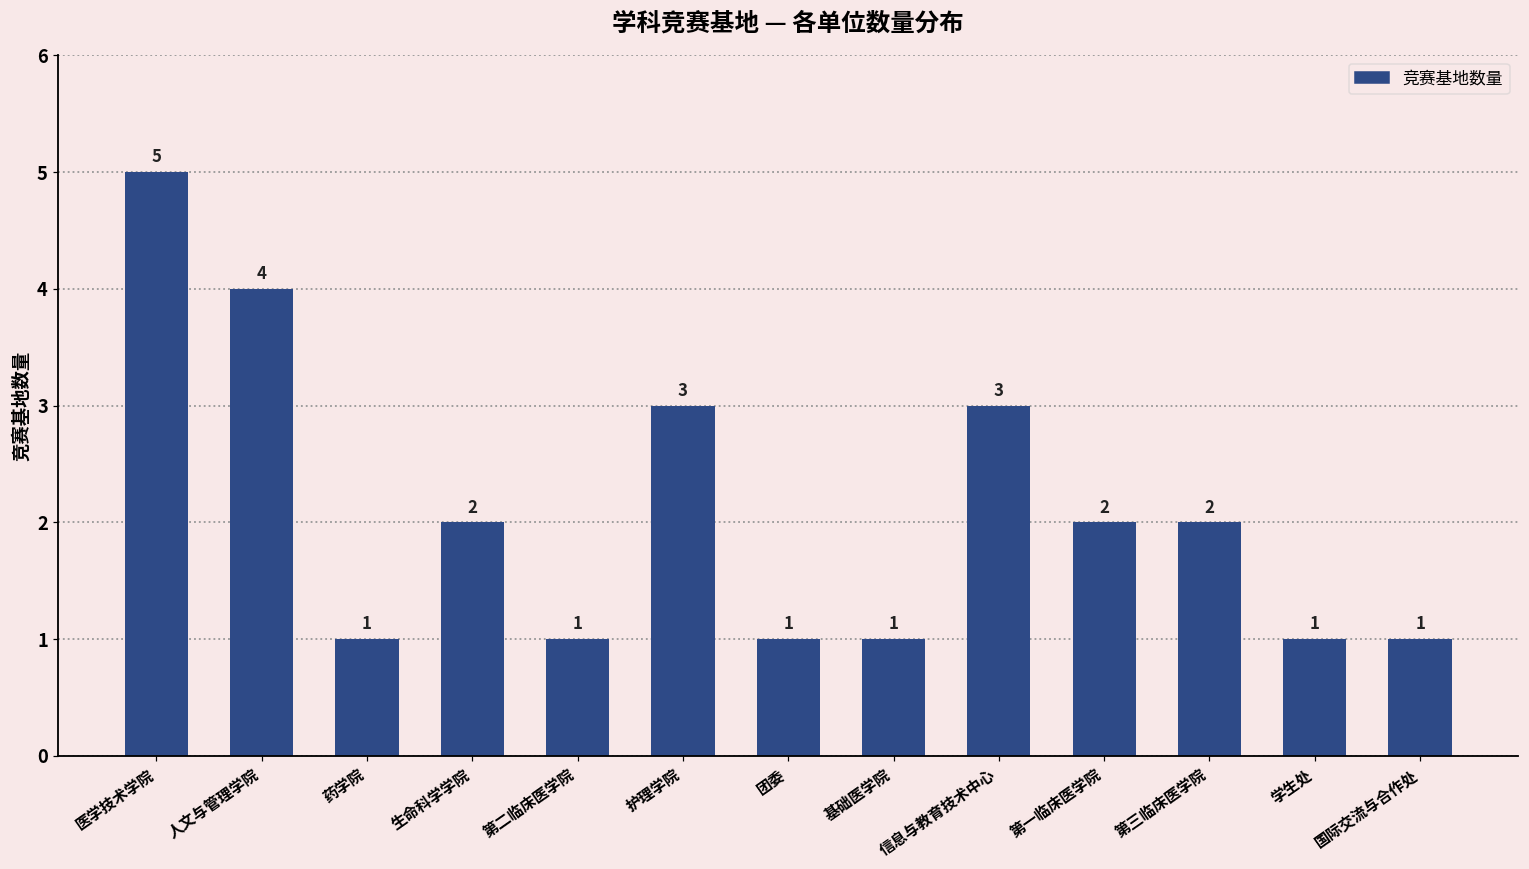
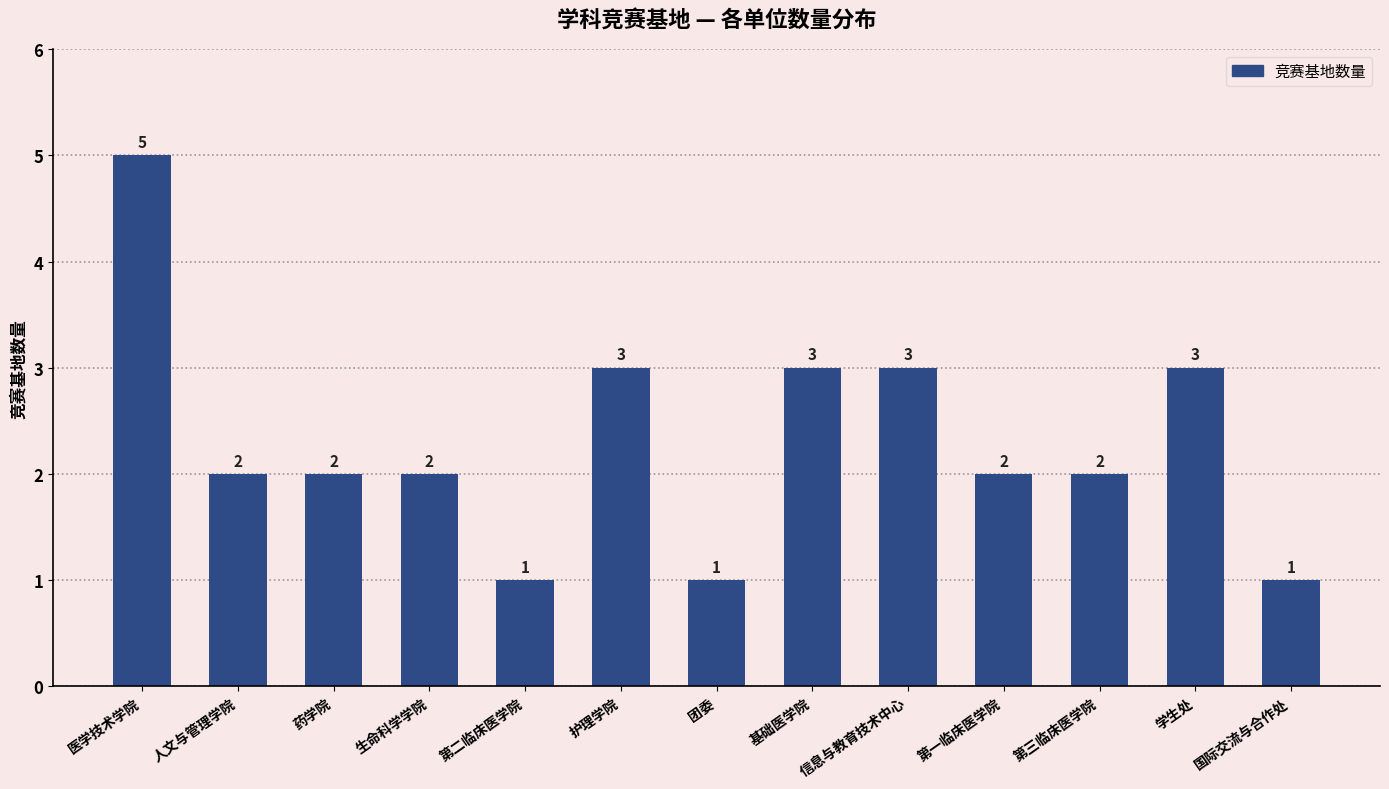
人文与管理学院: 4 -> 2
药学院: 1 -> 2
基础医学院: 1 -> 3
学生处: 1 -> 3
